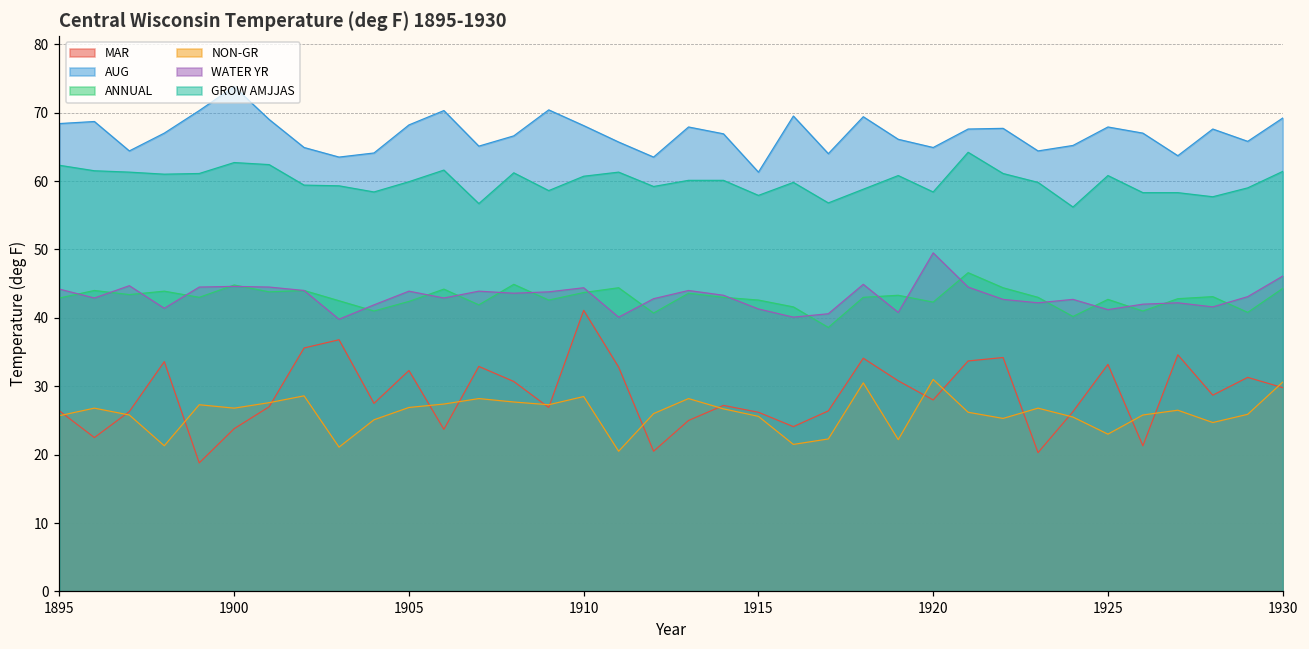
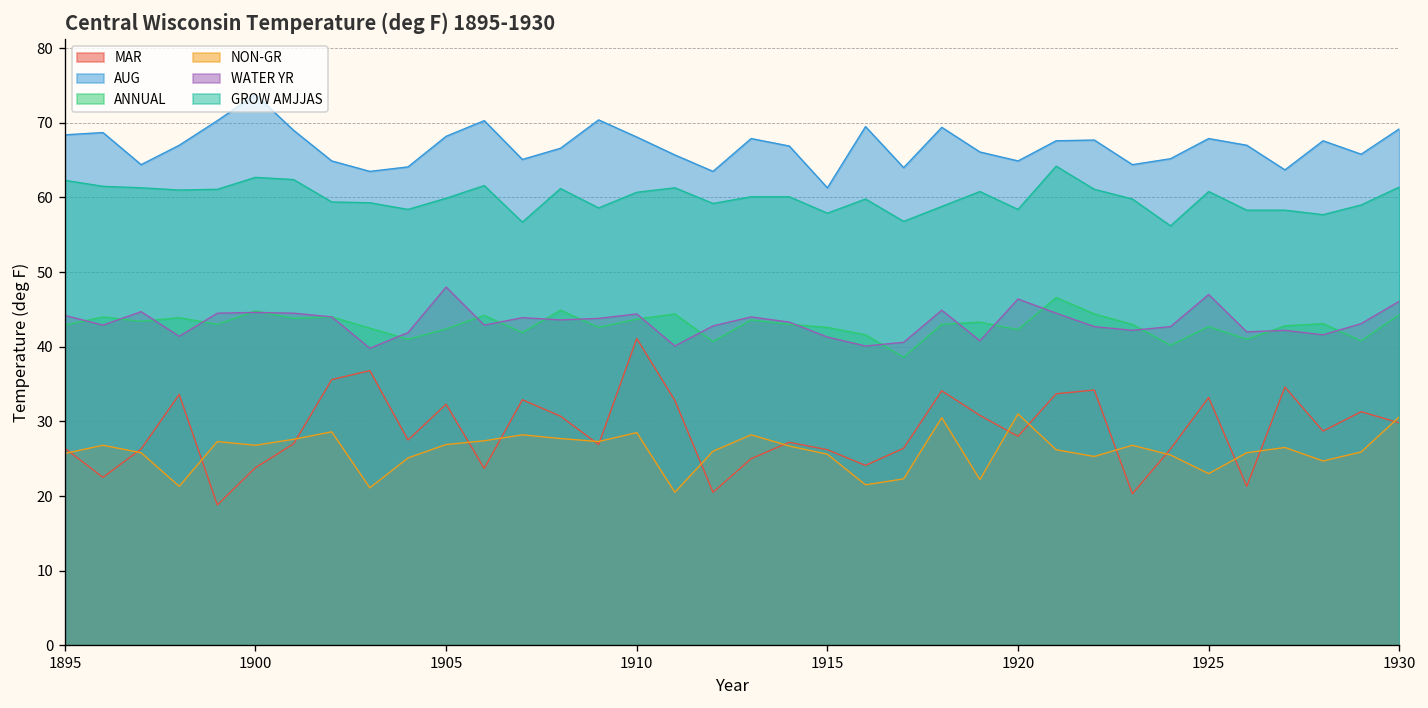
WATER YR, 1905: 44 -> 48
WATER YR, 1920: 50 -> 46
WATER YR, 1925: 41 -> 47
